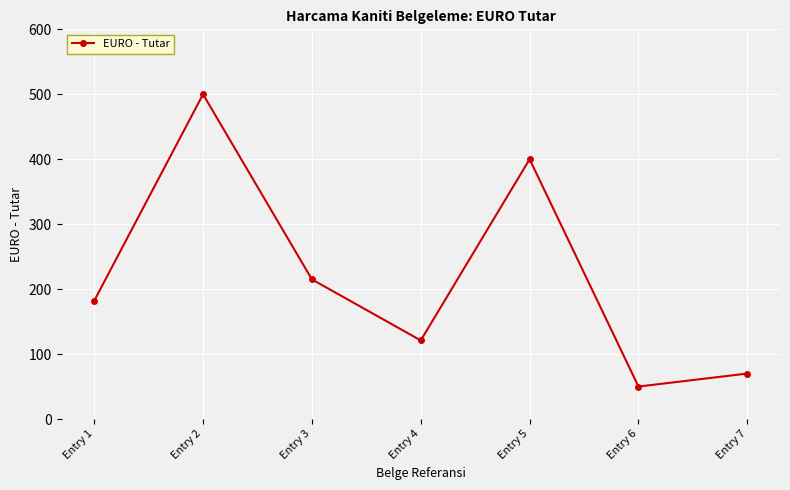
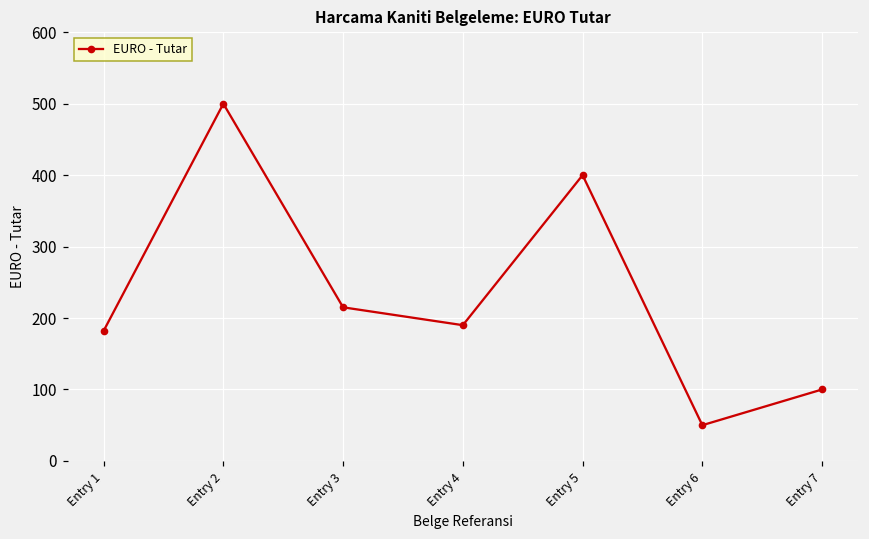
Entry 4: 120 -> 190
Entry 7: 70 -> 100
